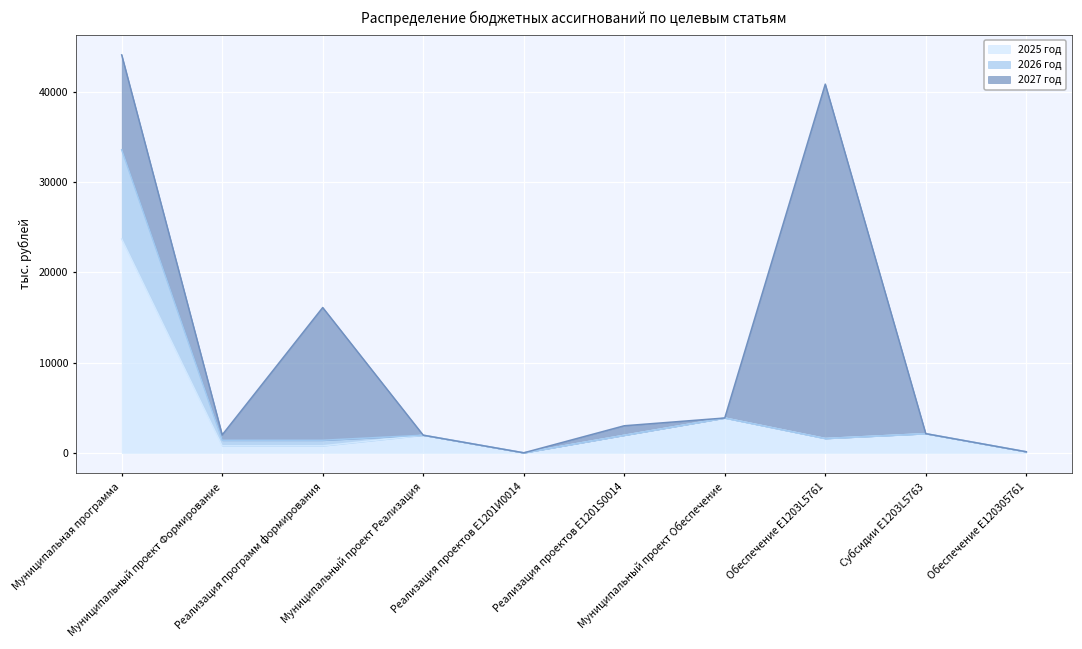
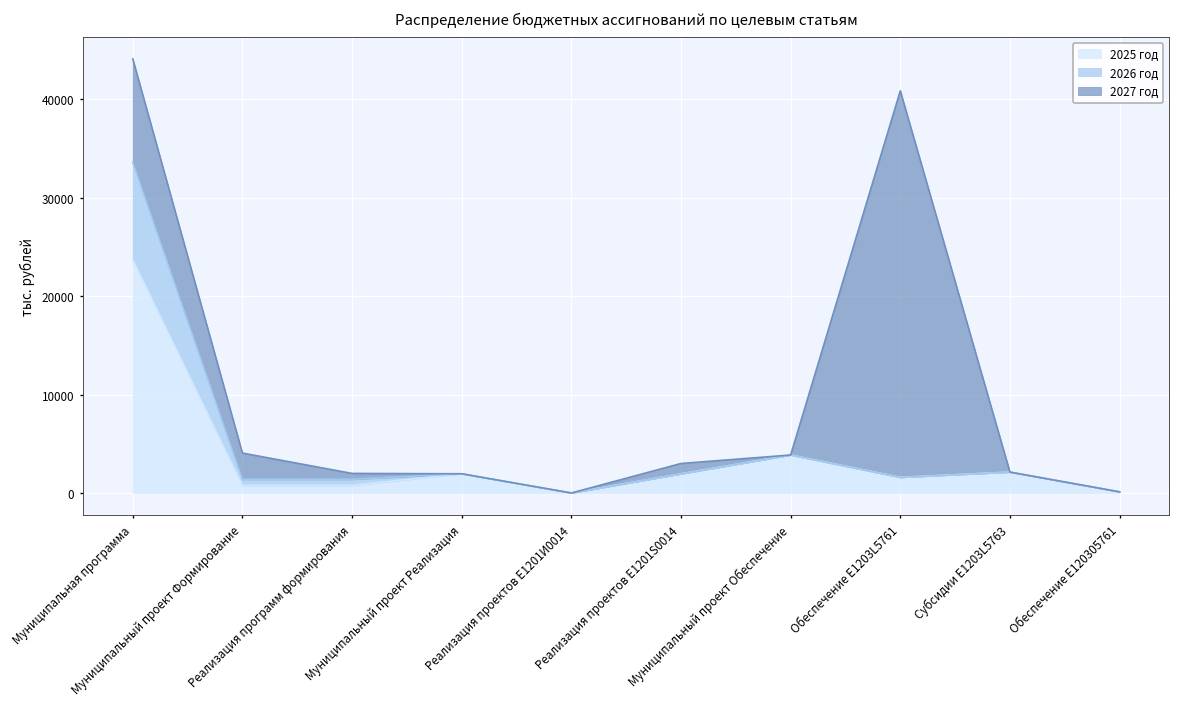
2027 год, Муниципальный проект Формирование: 1000 -> 3000
2027 год, Реализация программ формирования: 15000 -> 1000
